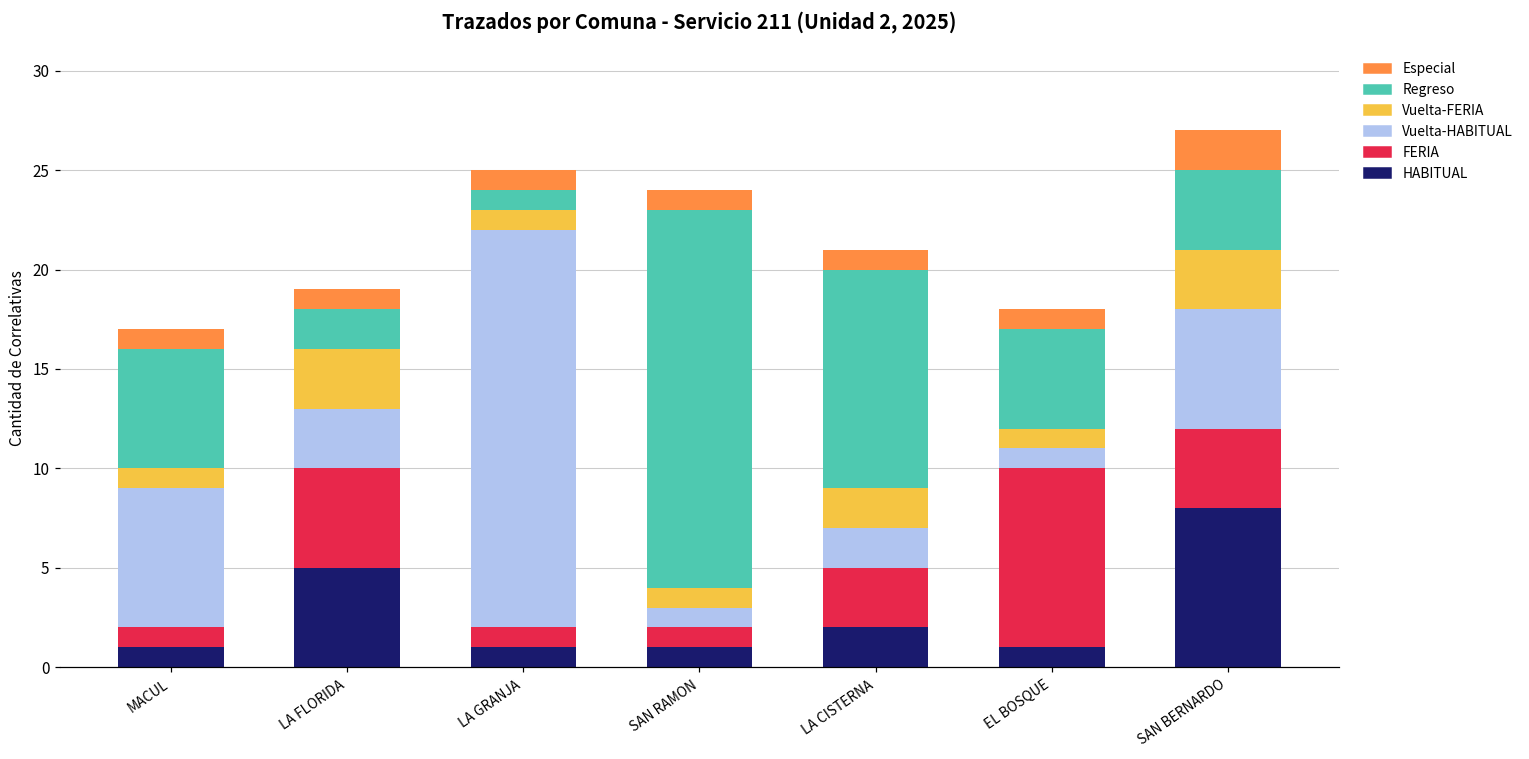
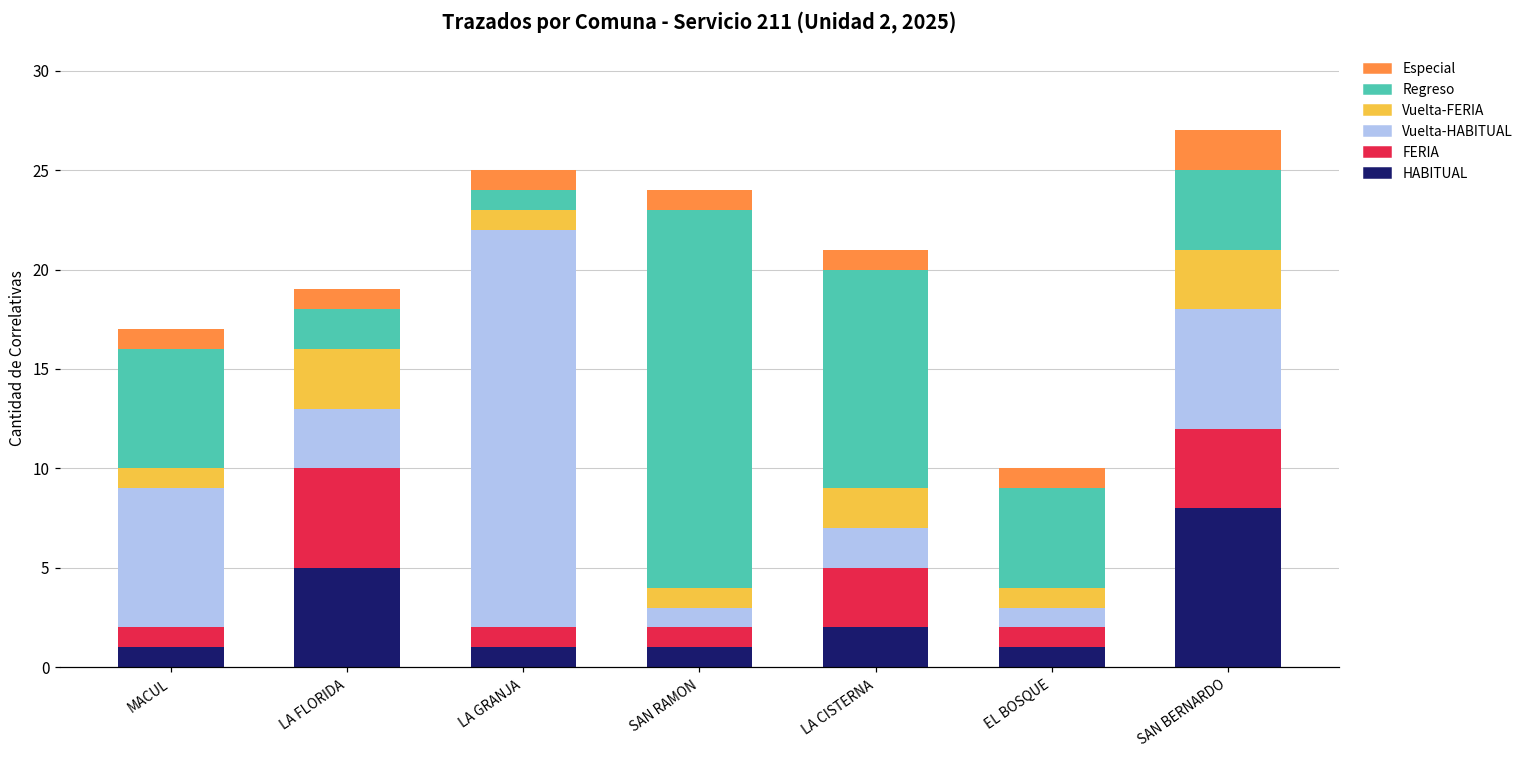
FERIA, EL BOSQUE: 9 -> 1
